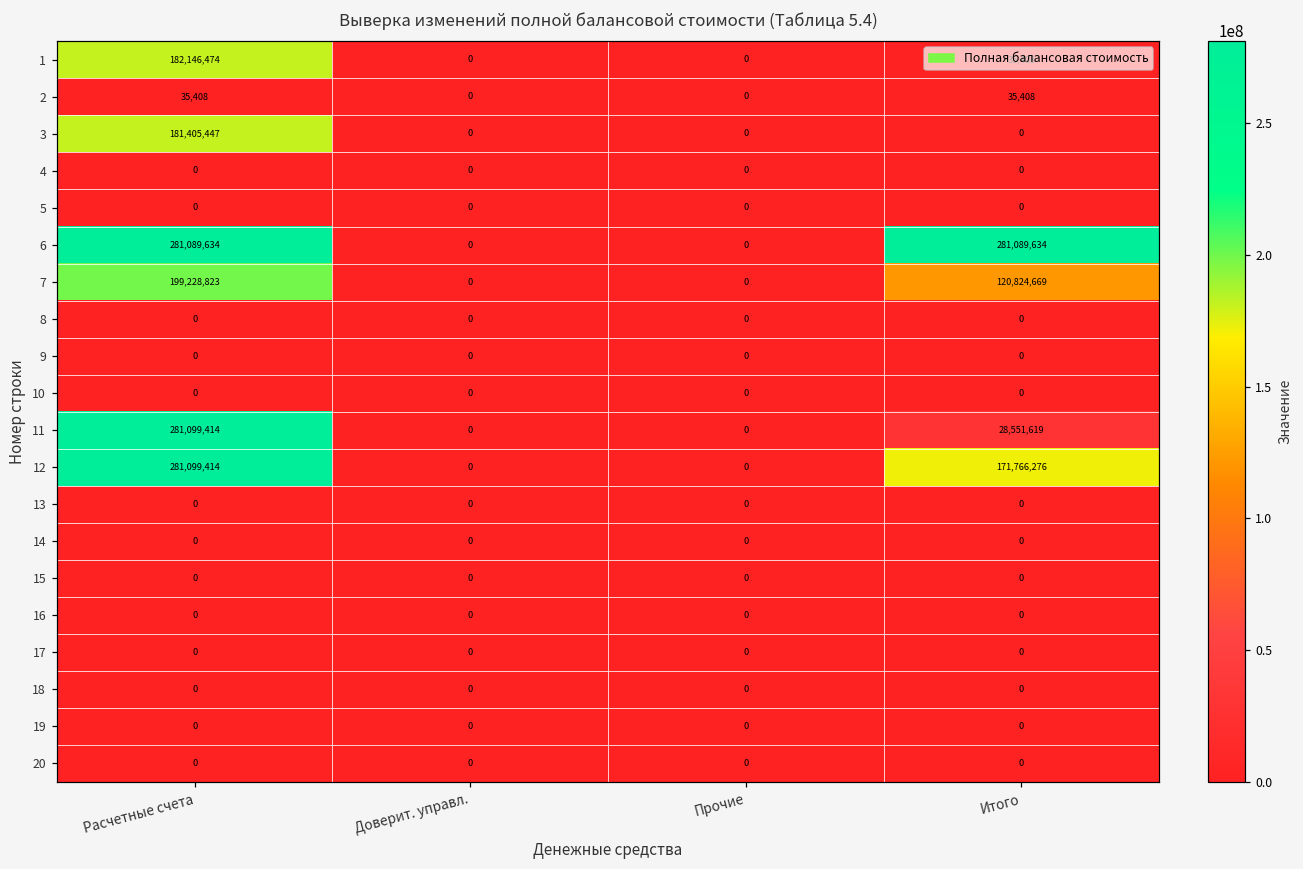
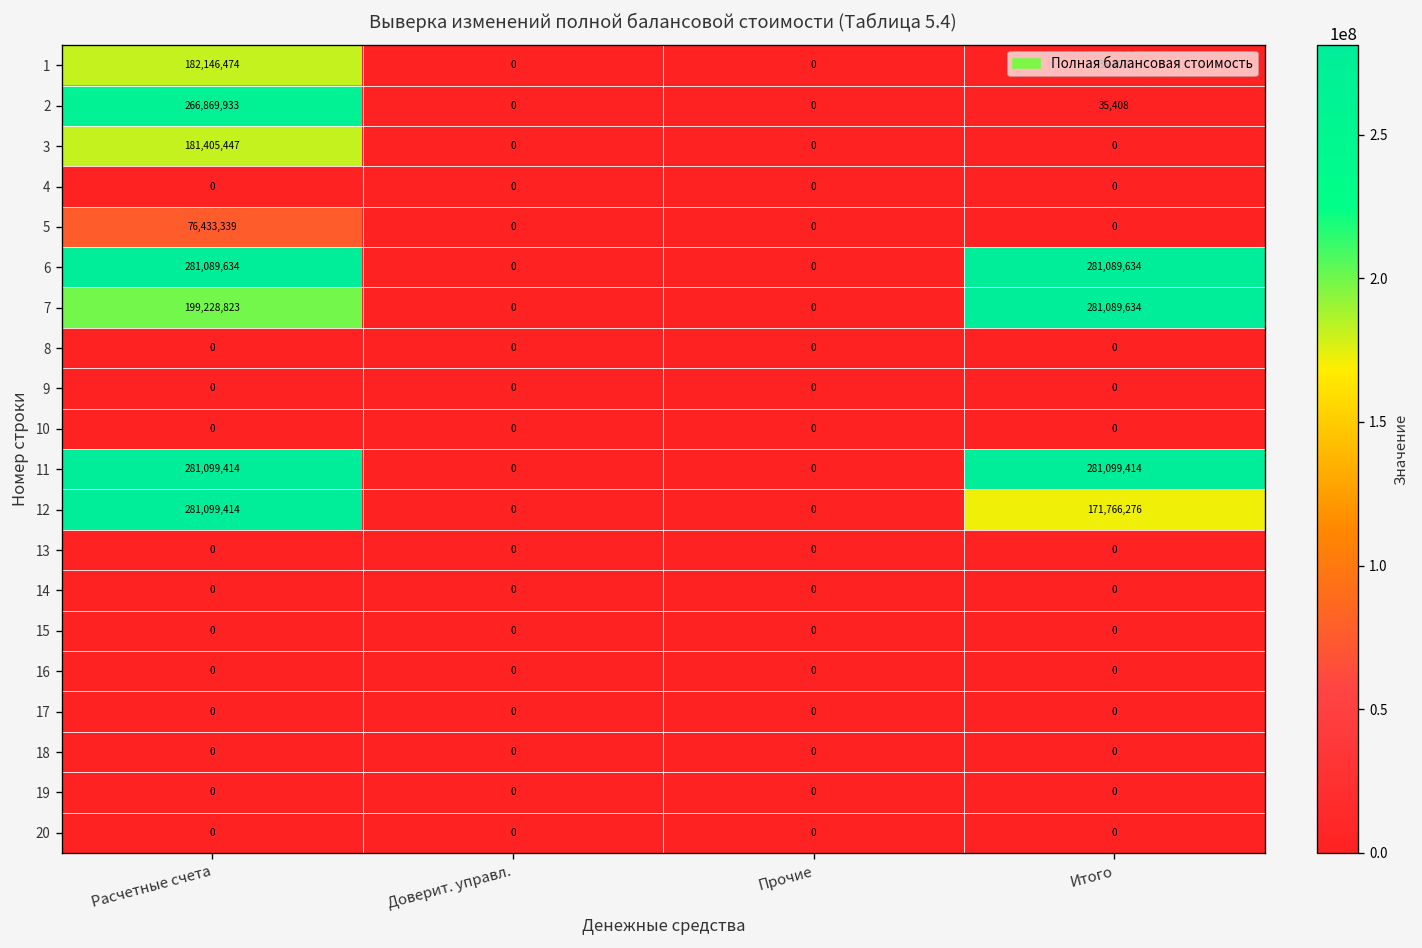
2, Расчетные счета: 35,408 -> 266,869,933
5, Расчетные счета: 0 -> 76,433,339
7, Итого: 120,824,669 -> 281,089,634
11, Итого: 28,551,619 -> 281,099,414
